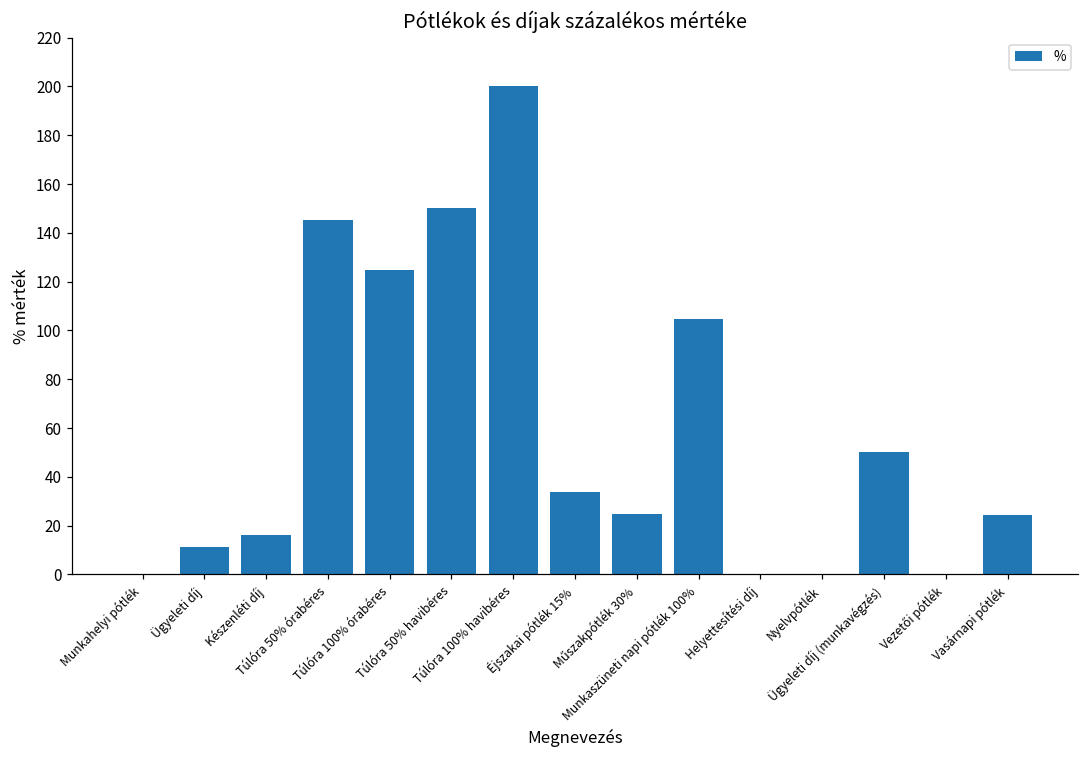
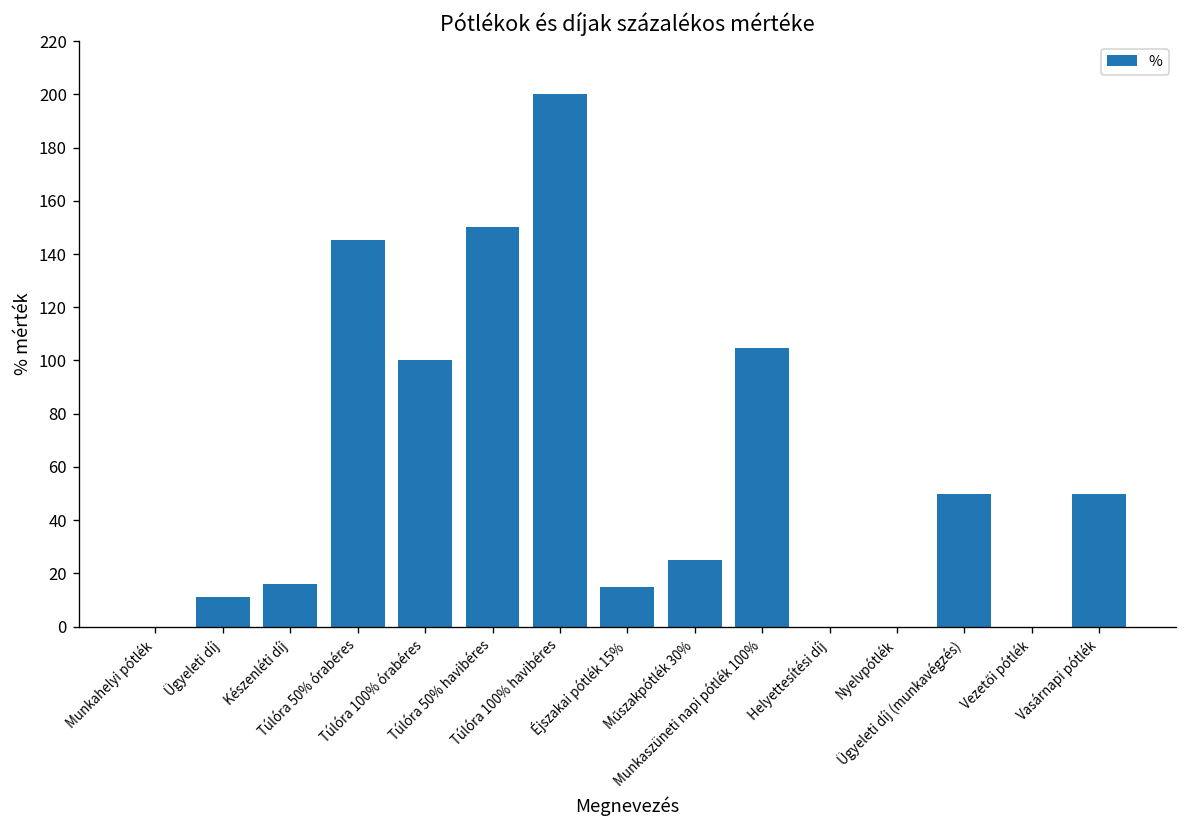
Túlóra 100% órabéres: 125 -> 100
Éjszakai pótlék 15%: 34 -> 15
Vasárnapi pótlék: 24 -> 50
